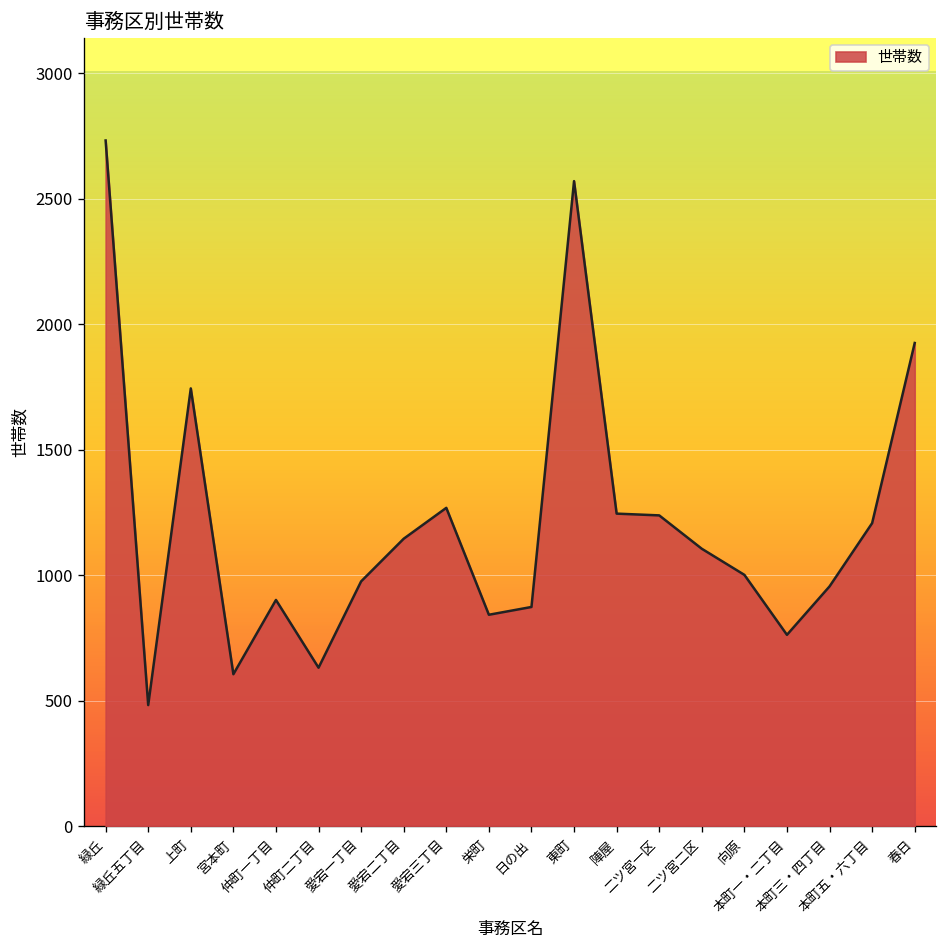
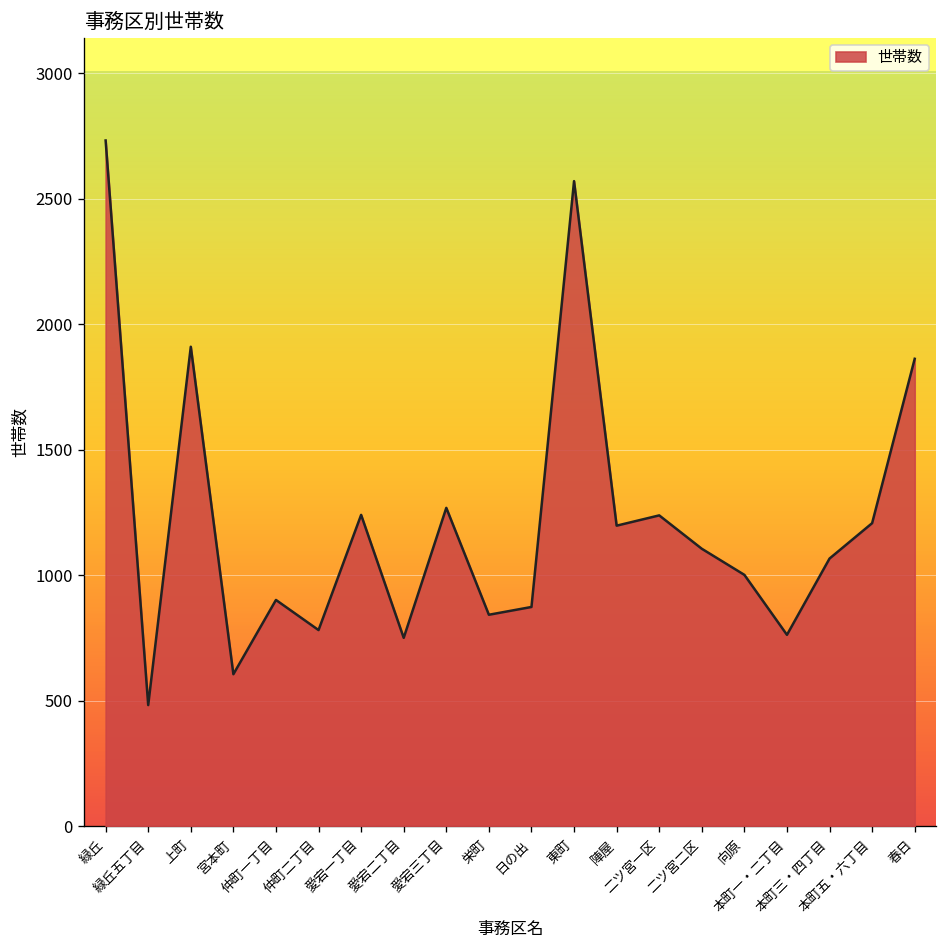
上町: 1750 -> 1910
仲町二丁目: 630 -> 780
愛宕一丁目: 980 -> 1240
愛宕二丁目: 1150 -> 750
陣屋: 1250 -> 1200
本町三・四丁目: 960 -> 1070
春日: 1930 -> 1860
